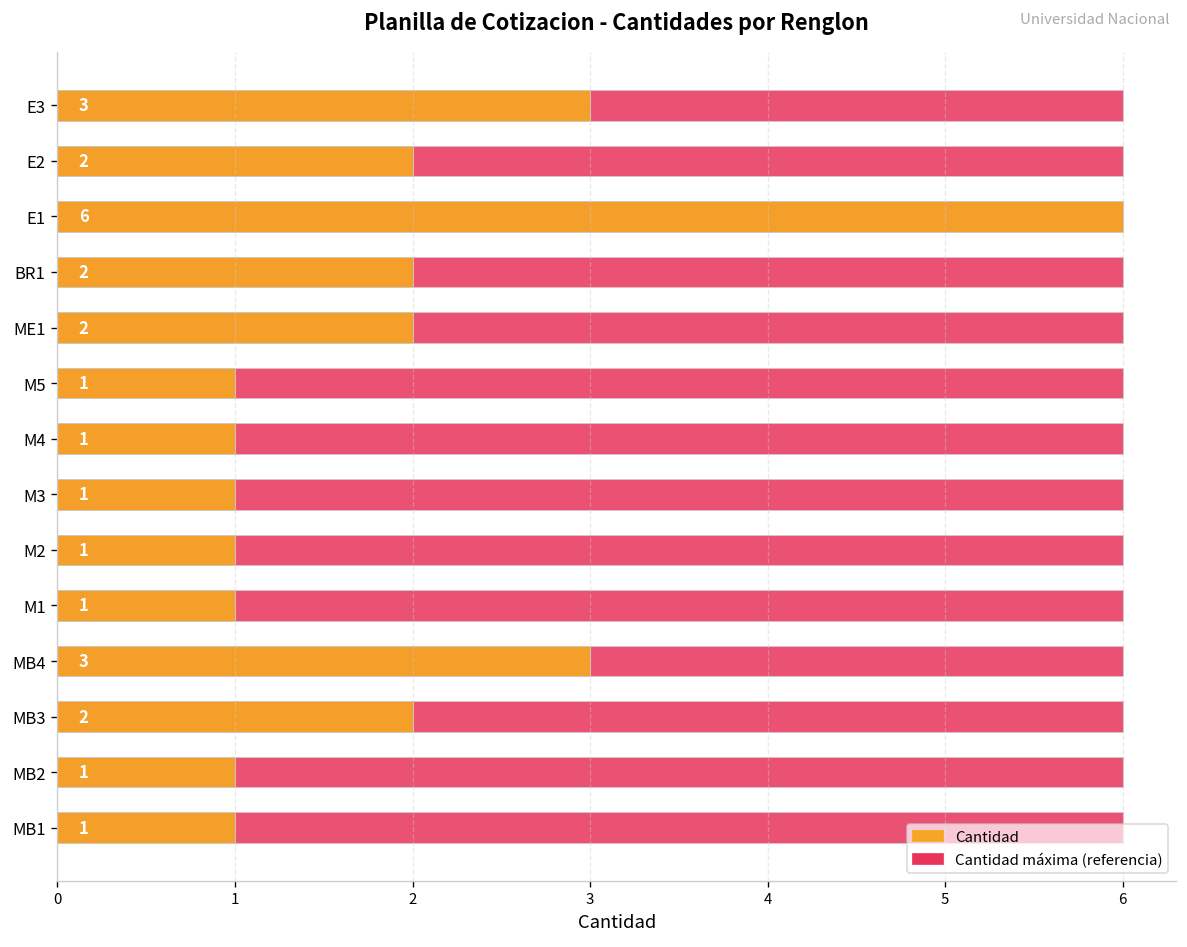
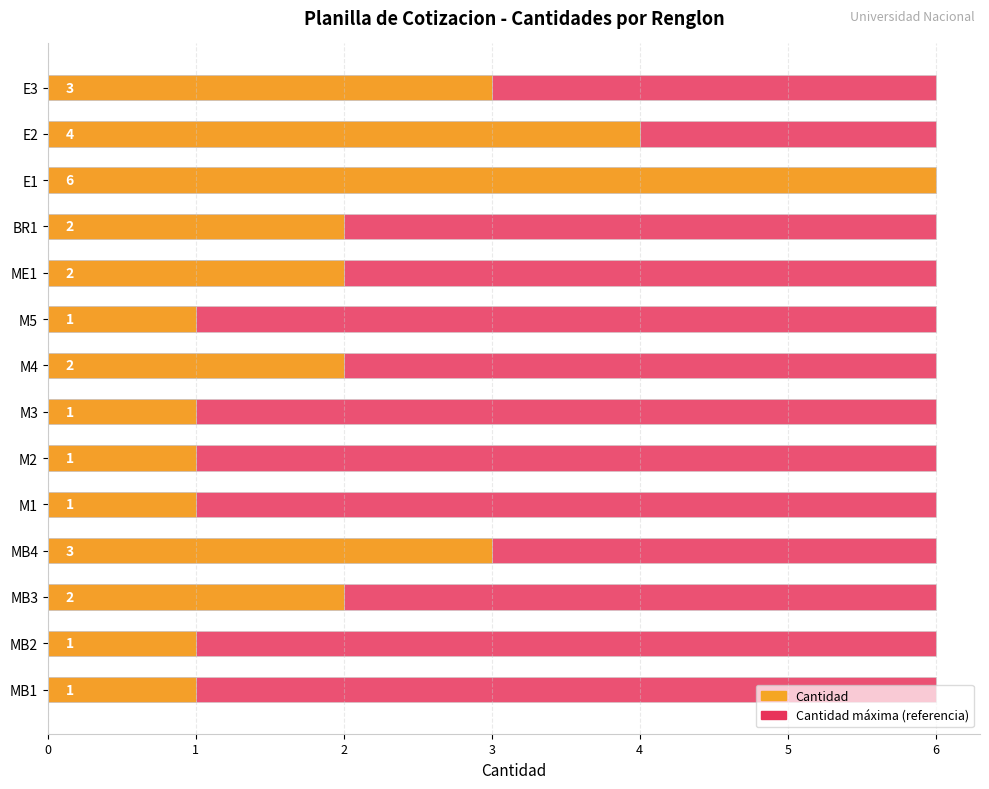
Cantidad, E2: 2 -> 4
Cantidad, M4: 1 -> 2
